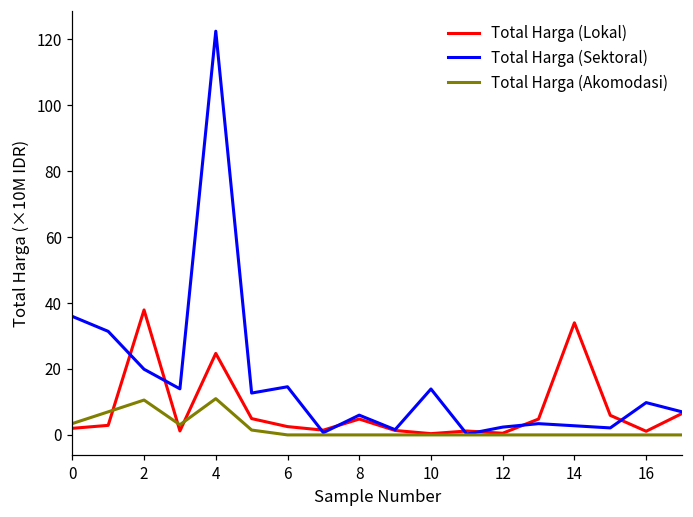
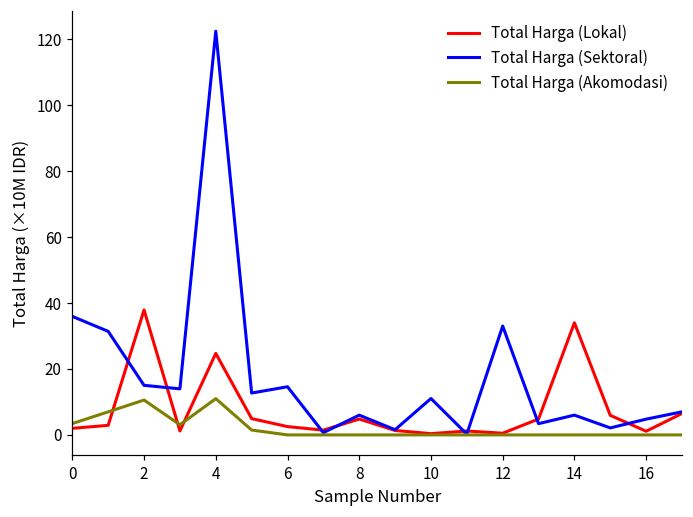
Total Harga (Sektoral), 2: 20 -> 15
Total Harga (Sektoral), 10: 14 -> 11
Total Harga (Sektoral), 12: 2 -> 33
Total Harga (Sektoral), 14: 3 -> 6
Total Harga (Sektoral), 16: 10 -> 5
